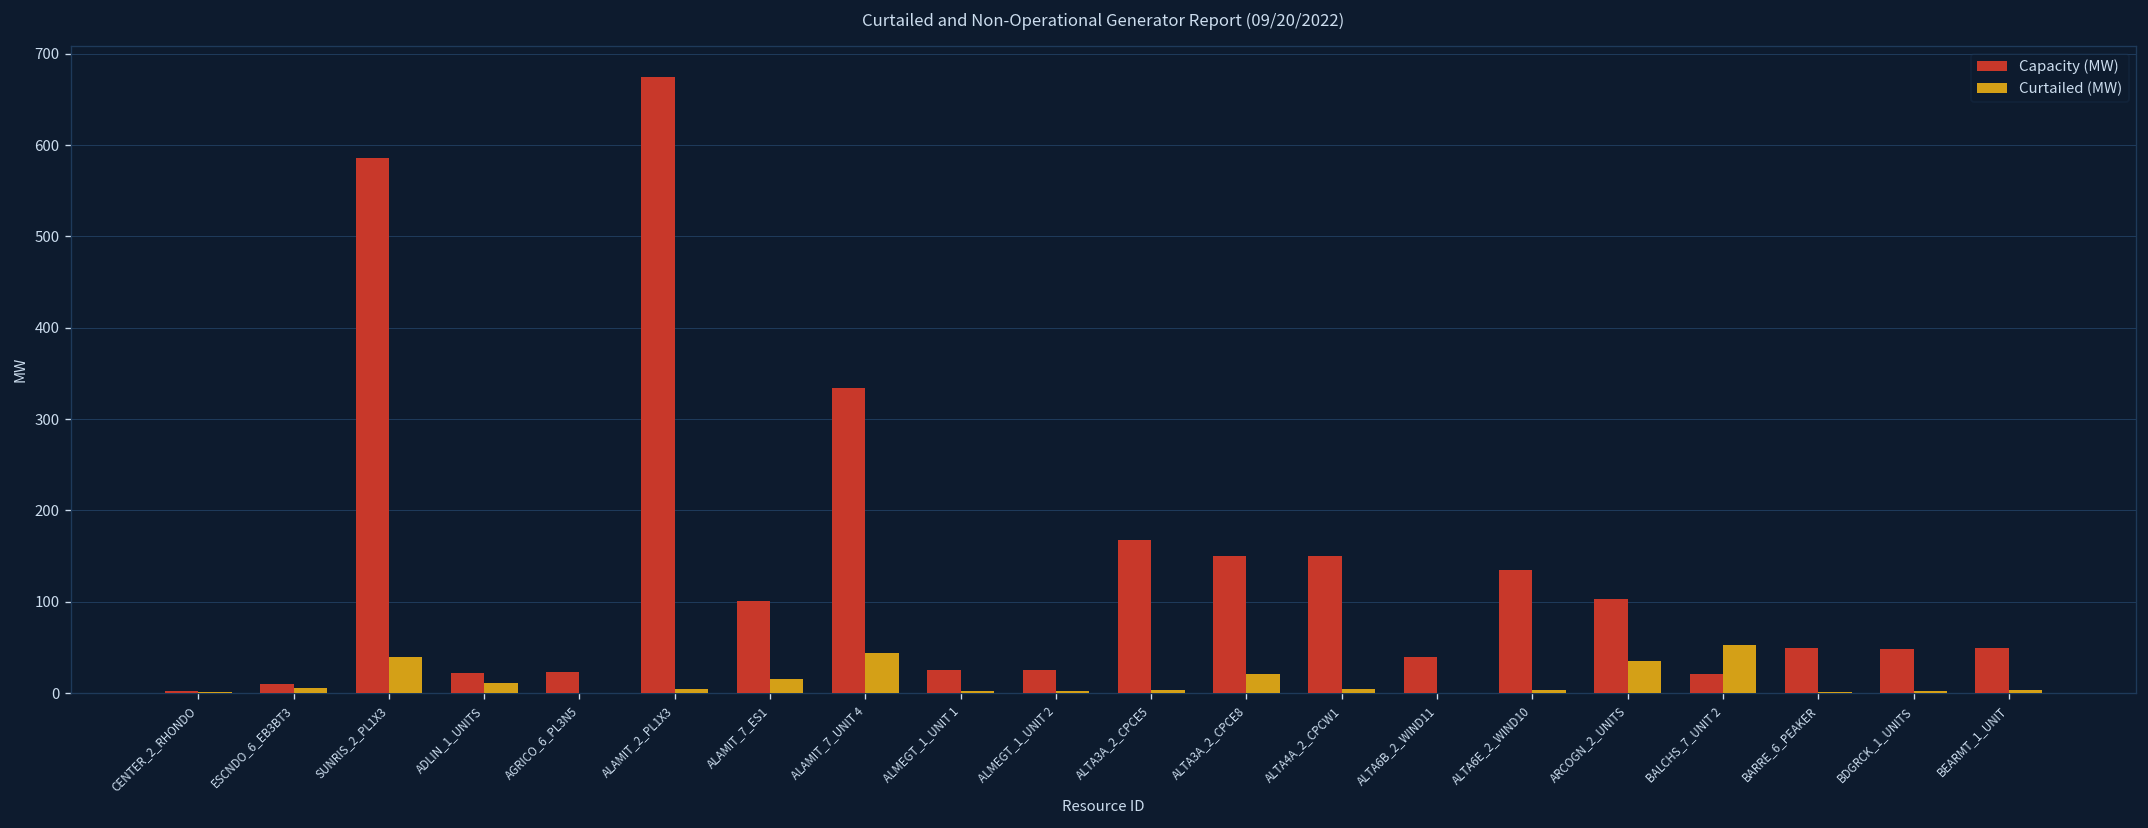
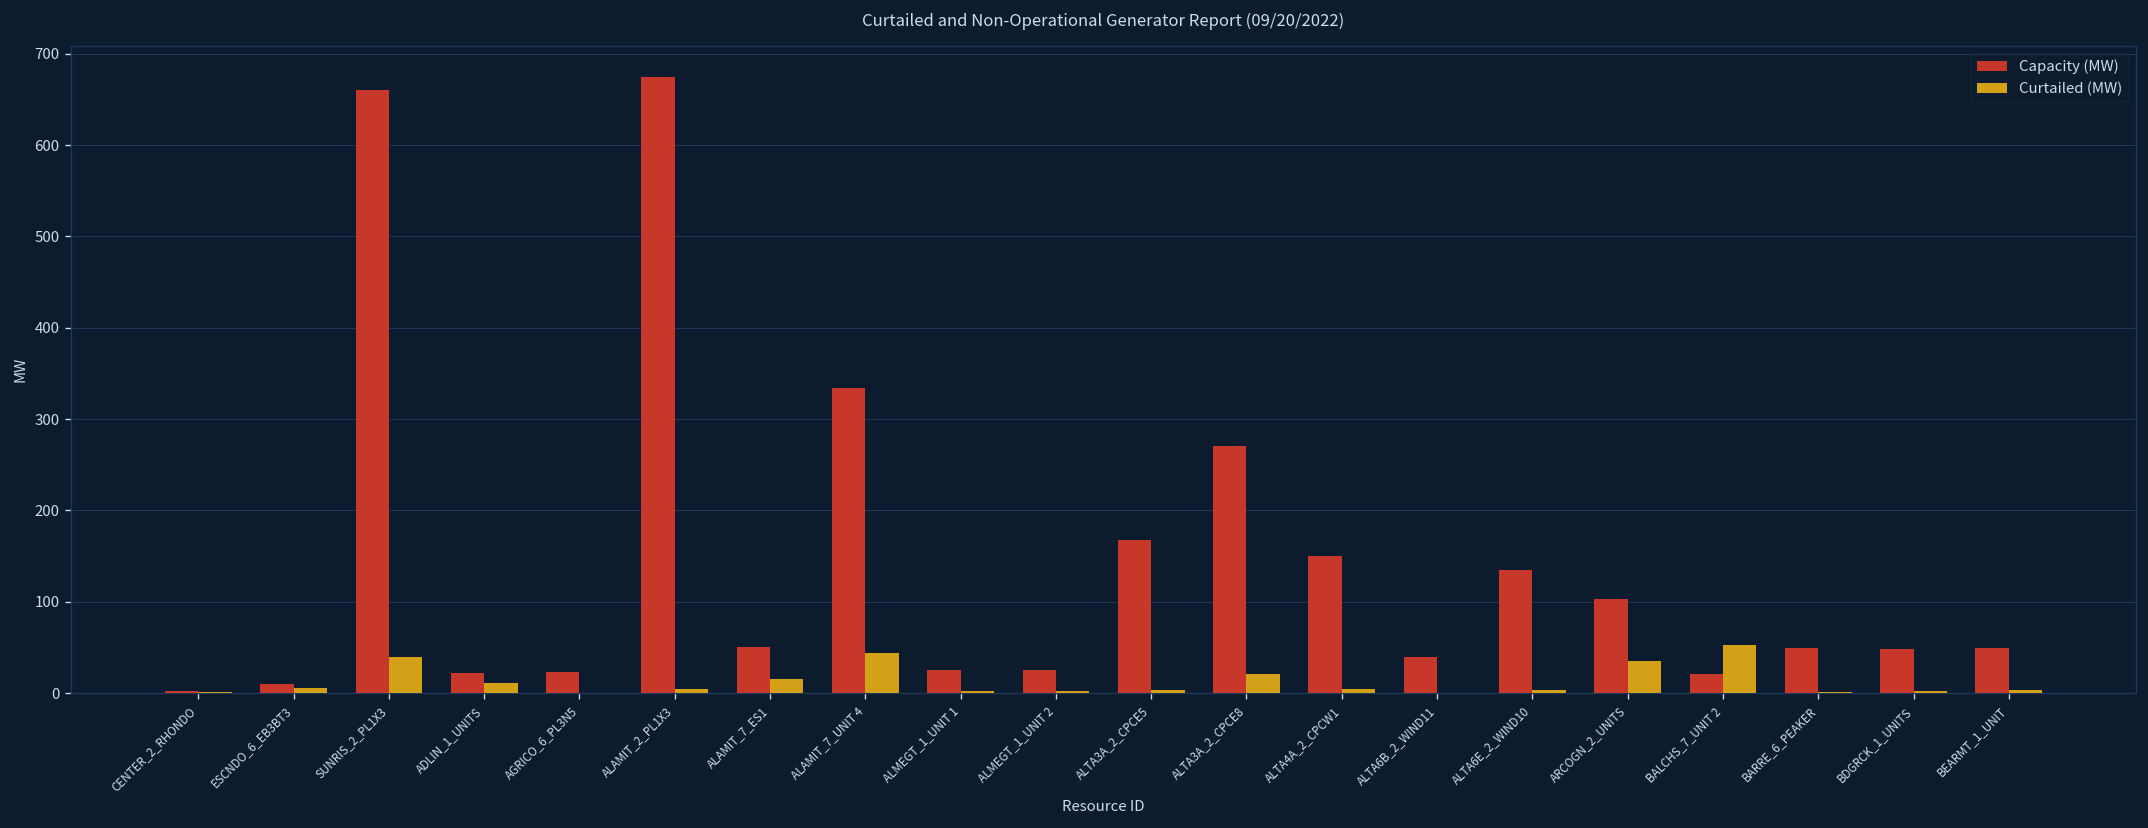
Capacity (MW), SUNRIS_2_PL1X3: 590 -> 660
Capacity (MW), ALAMIT_7_ES1: 100 -> 50
Capacity (MW), ALTA3A_2_CPCE8: 150 -> 270
